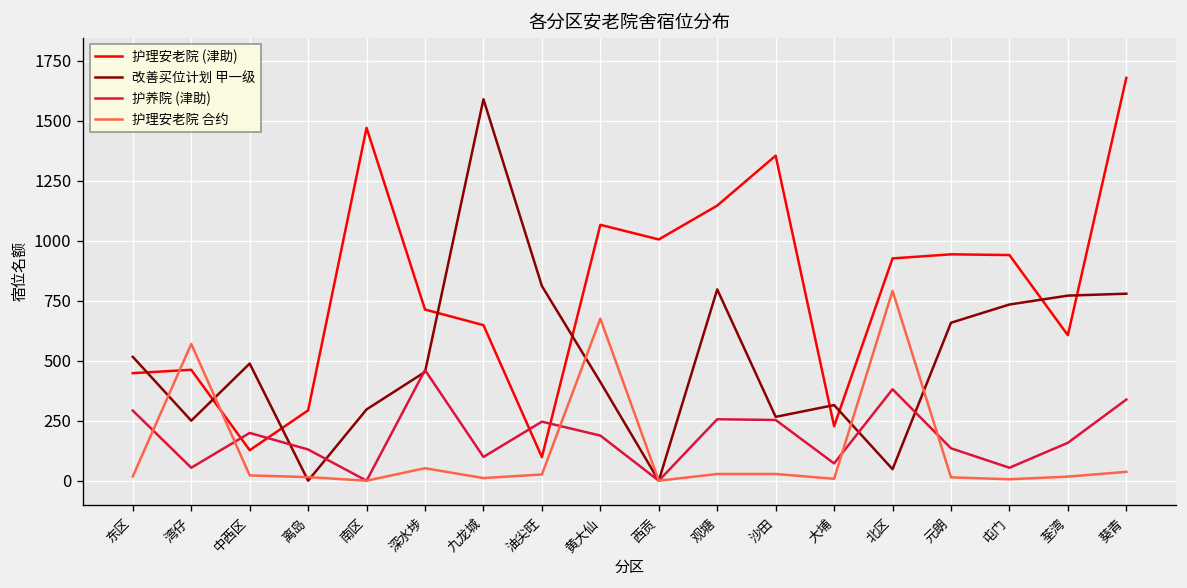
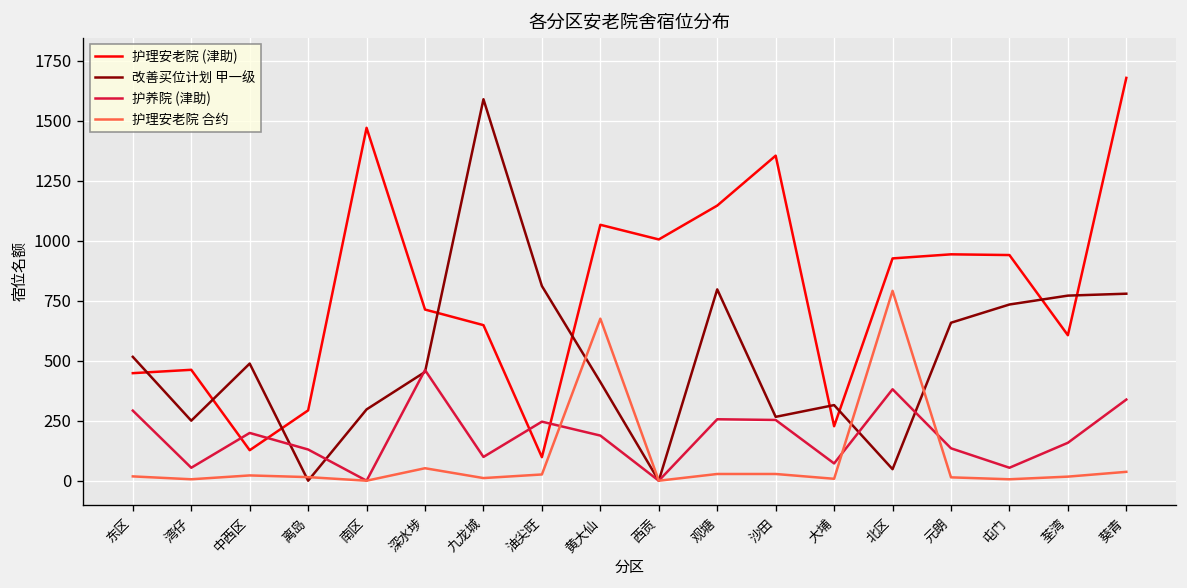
护理安老院 合约, 湾仔: 570 -> 10
